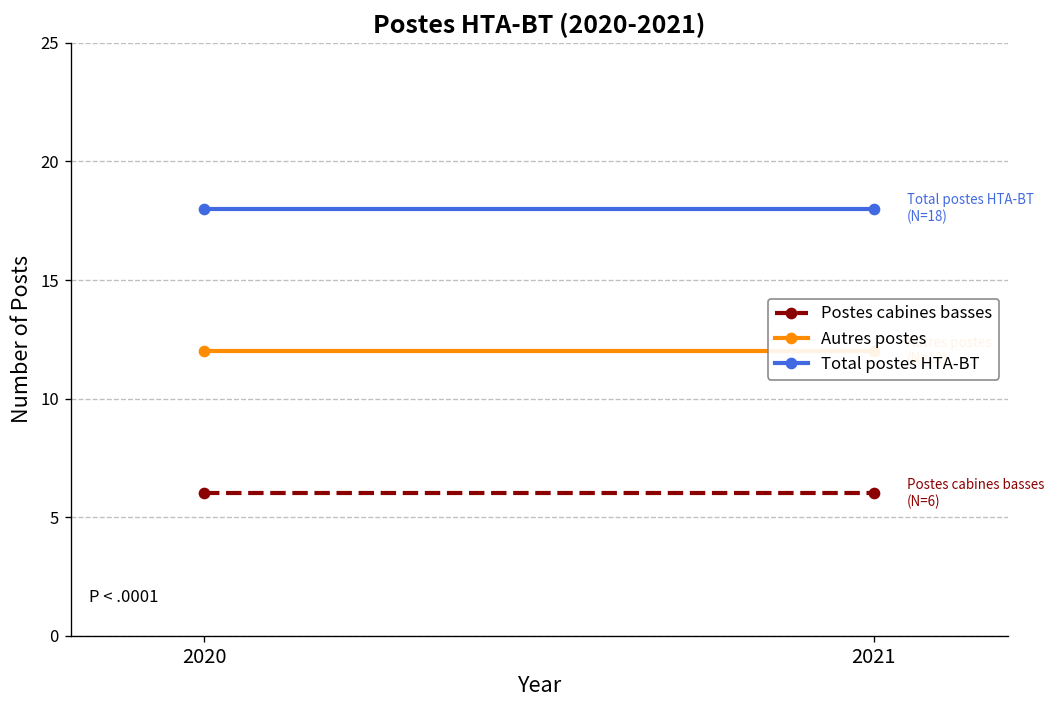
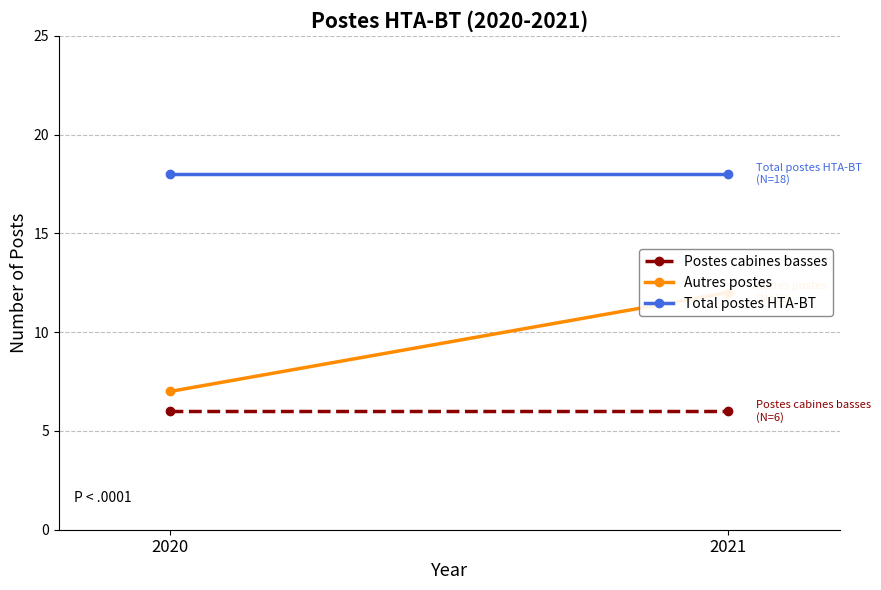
Autres postes, 2020: 12 -> 7
